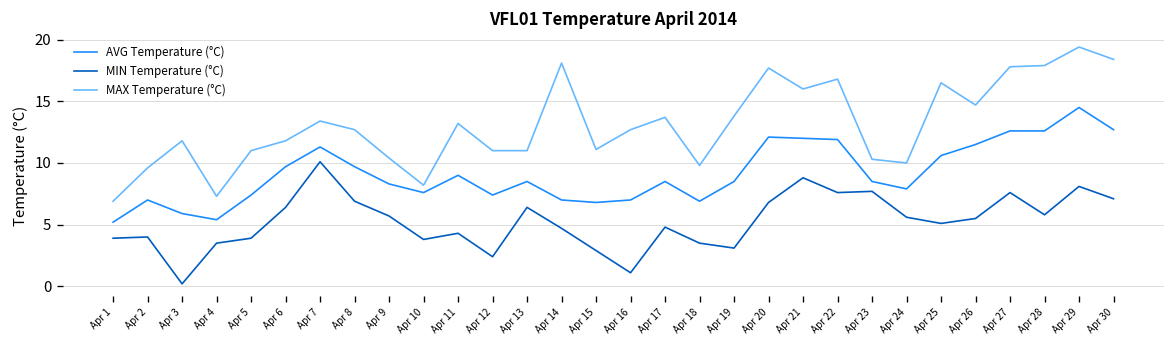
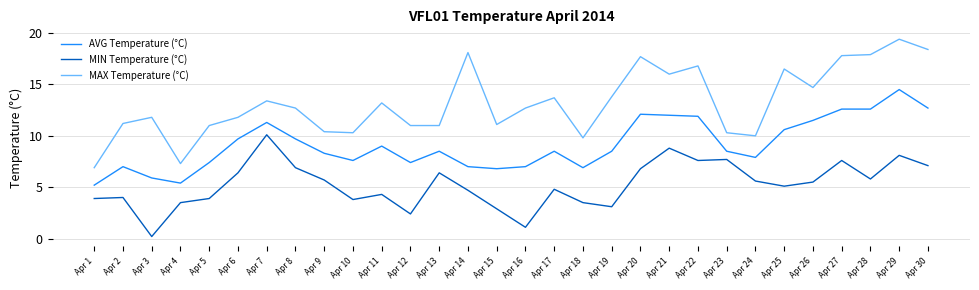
MAX Temperature (°C), Apr 2: 9.6 -> 11.2
MAX Temperature (°C), Apr 10: 8.2 -> 10.3
